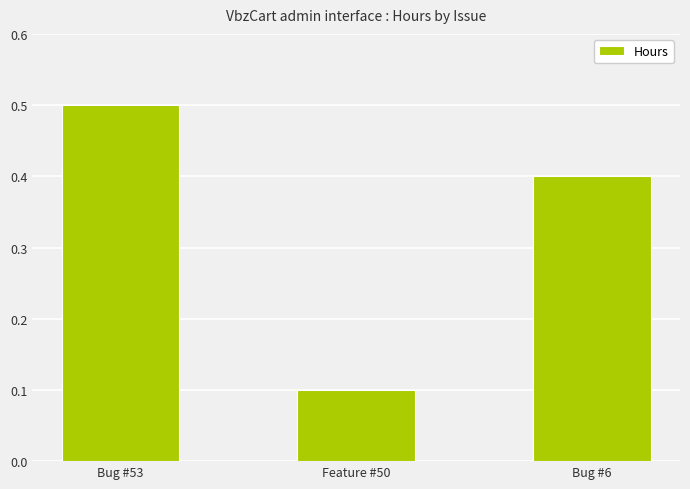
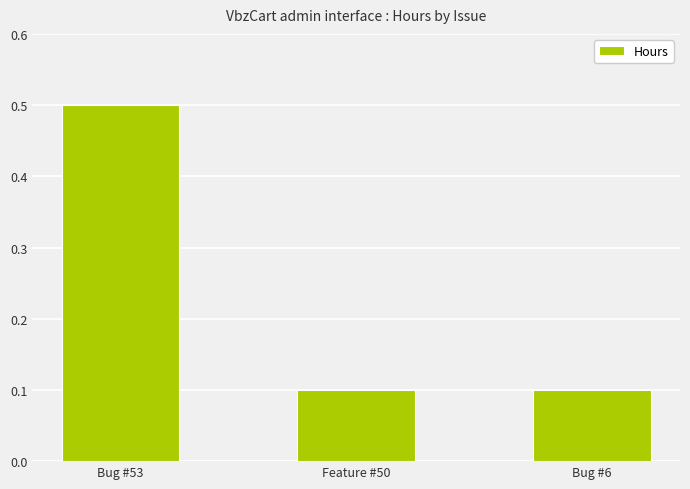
Bug #6: 0.4 -> 0.1
